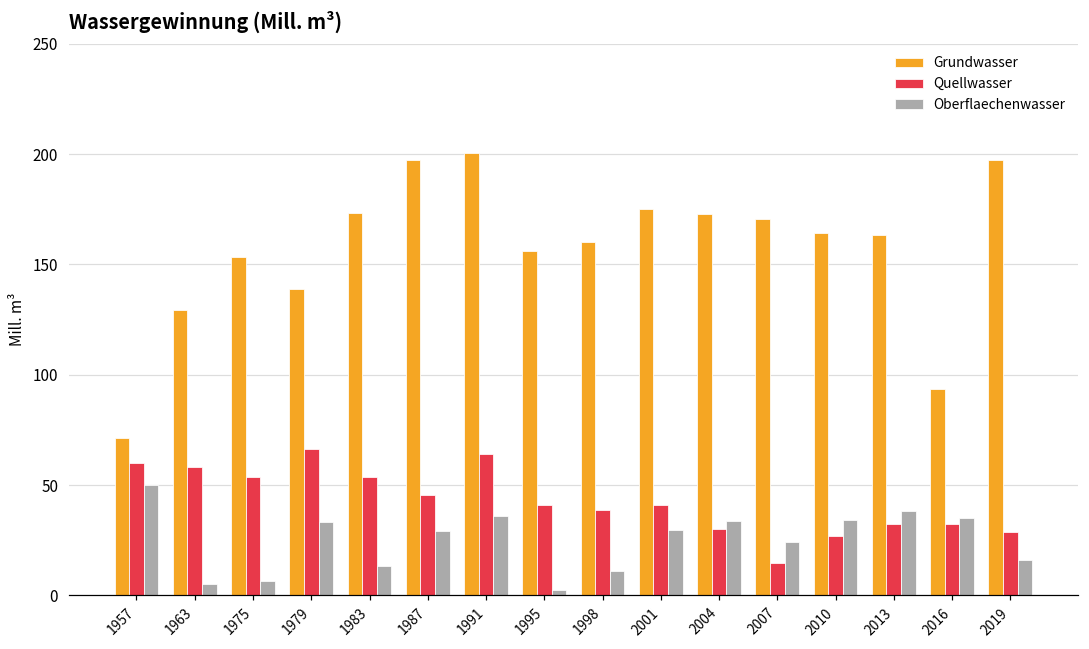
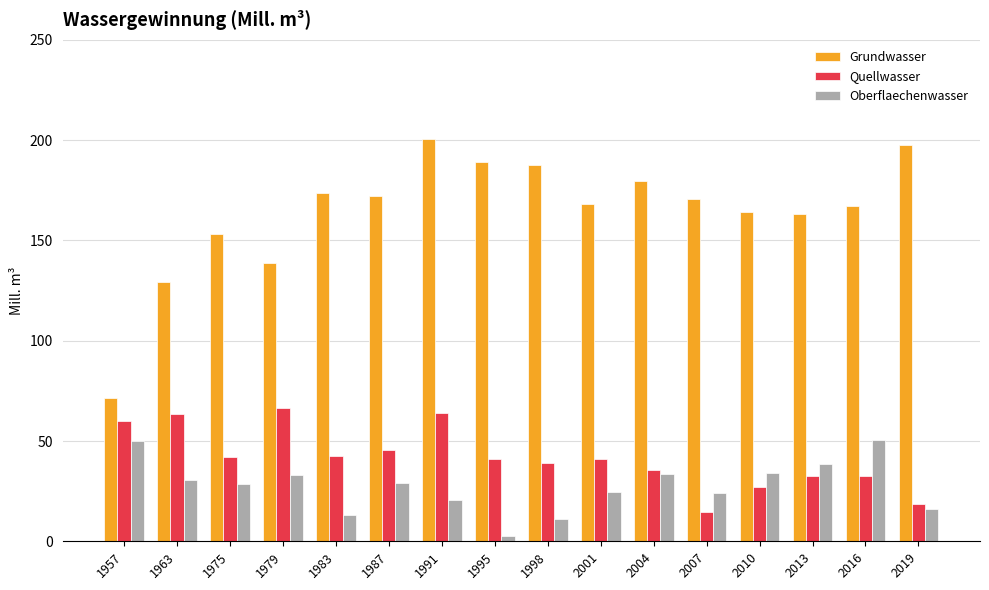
Quellwasser, 1963: 58 -> 64
Oberflaechenwasser, 1963: 5 -> 31
Quellwasser, 1975: 54 -> 42
Oberflaechenwasser, 1975: 7 -> 29
Quellwasser, 1983: 54 -> 42
Grundwasser, 1987: 197 -> 172
Oberflaechenwasser, 1991: 36 -> 21
Grundwasser, 1995: 156 -> 189
Grundwasser, 1998: 160 -> 188
Grundwasser, 2001: 175 -> 168
Oberflaechenwasser, 2001: 30 -> 25
Grundwasser, 2004: 173 -> 180
Quellwasser, 2004: 30 -> 36
Grundwasser, 2016: 94 -> 167
Oberflaechenwasser, 2016: 35 -> 51
Quellwasser, 2019: 29 -> 18
